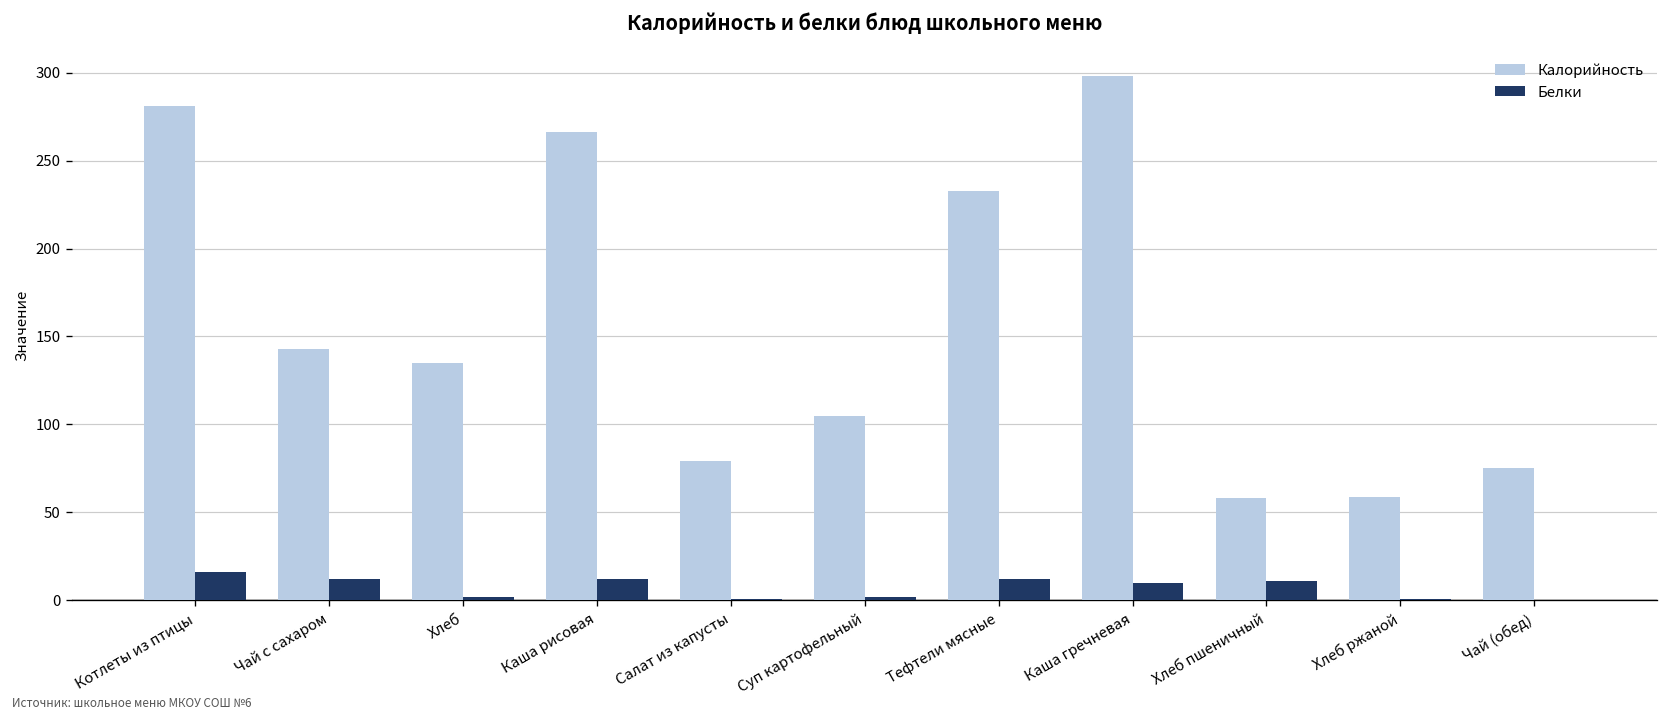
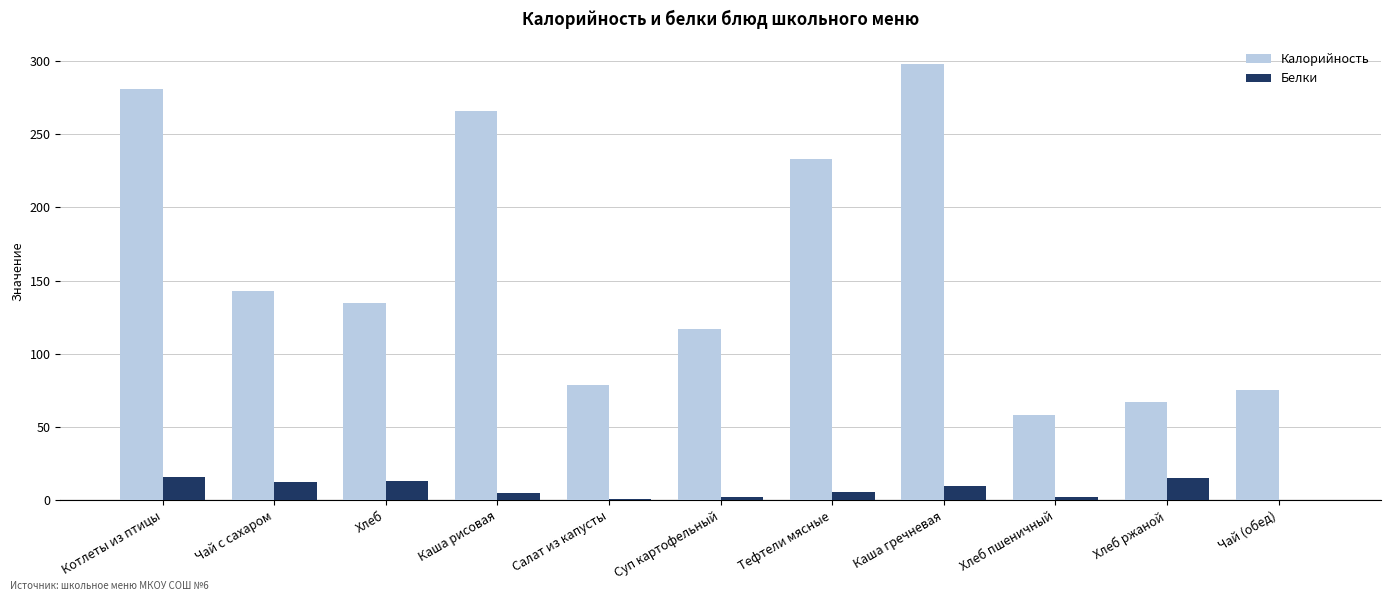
Белки, Хлеб: 2 -> 13
Белки, Каша рисовая: 12 -> 5
Калорийность, Суп картофельный: 105 -> 117
Белки, Тефтели мясные: 12 -> 6
Белки, Хлеб пшеничный: 11 -> 2
Калорийность, Хлеб ржаной: 59 -> 67
Белки, Хлеб ржаной: 1 -> 15
